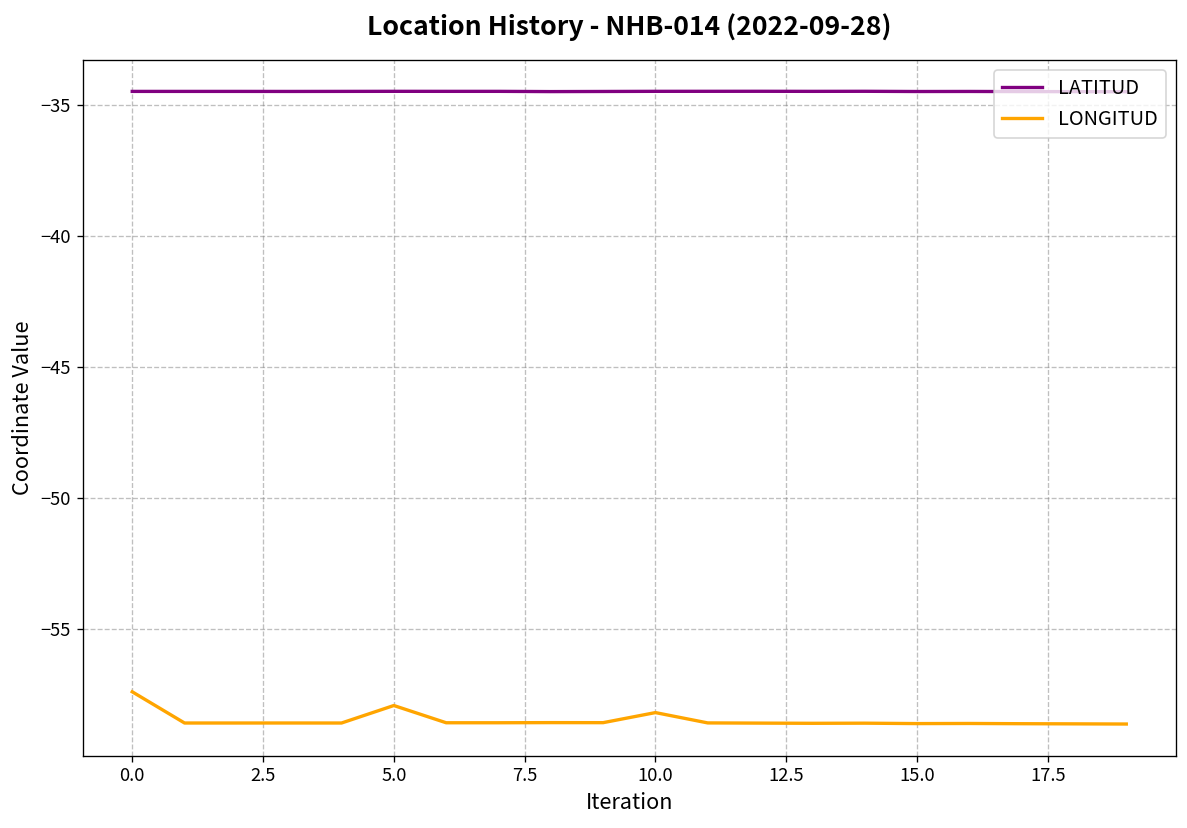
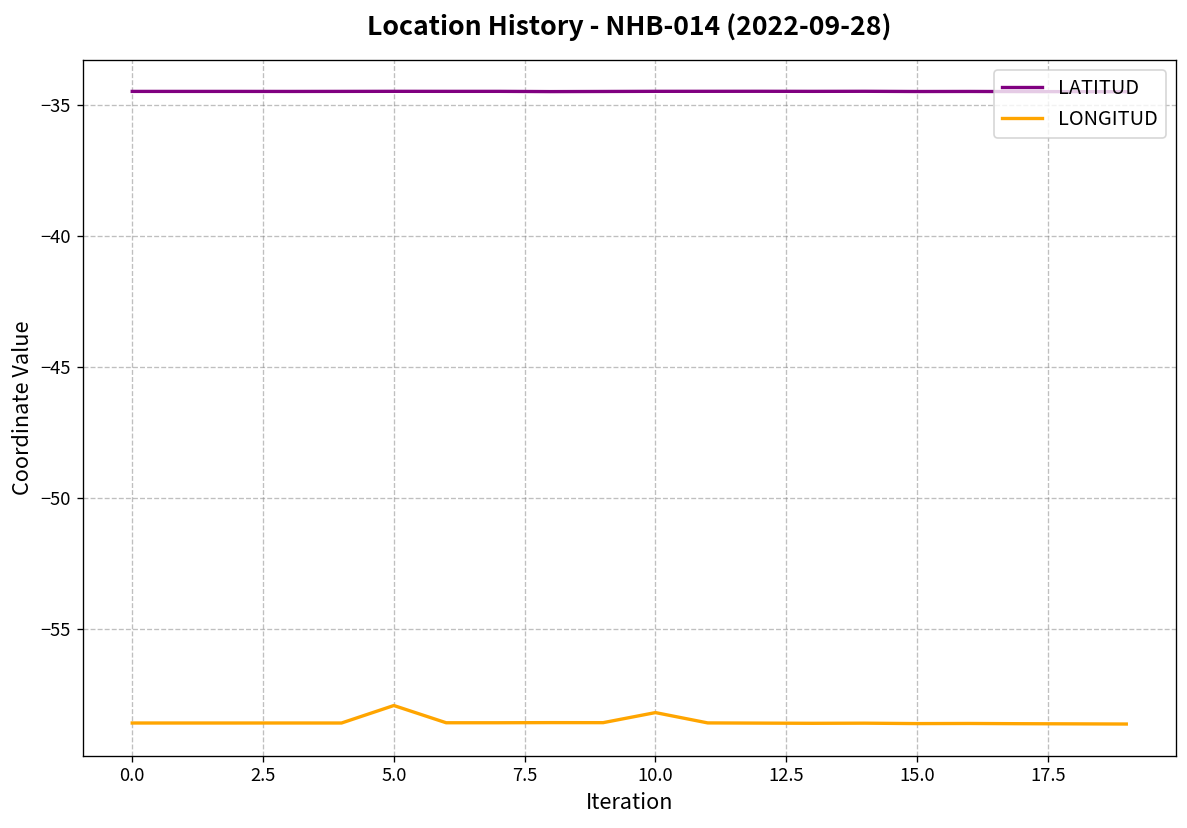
LONGITUD, 0.0: -57.4 -> -58.6
